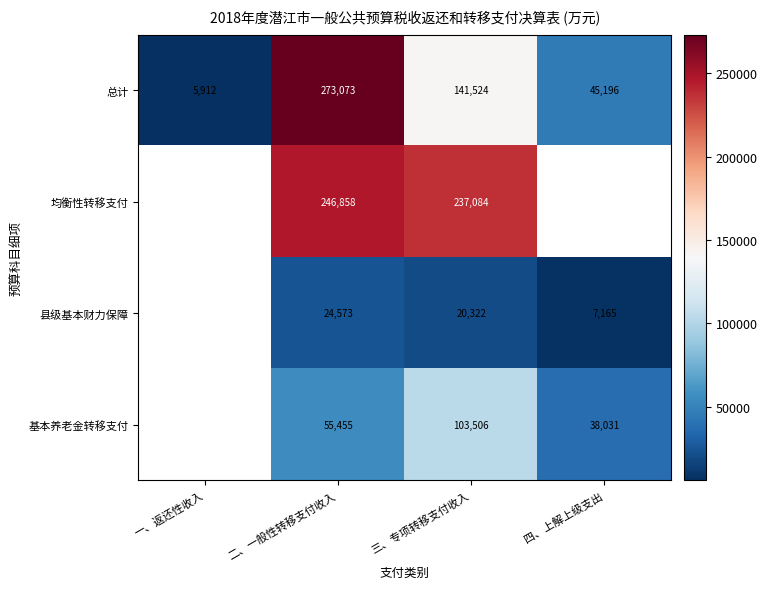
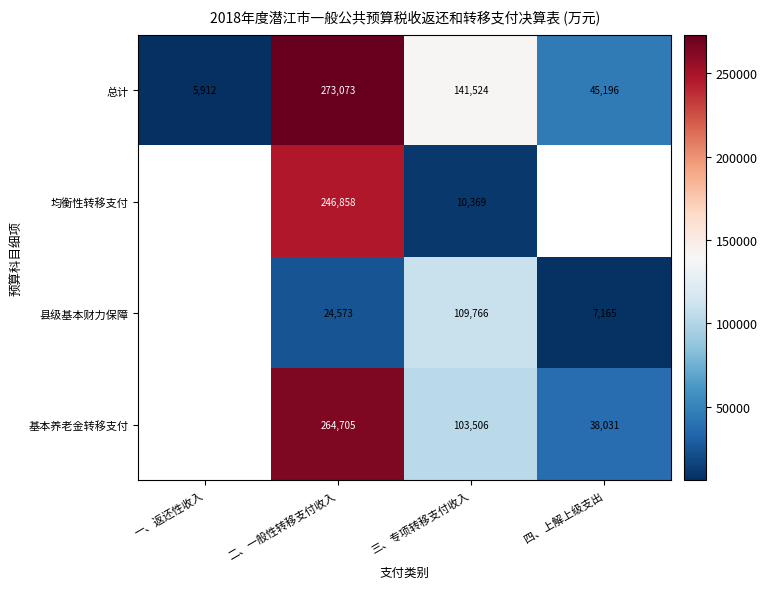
均衡性转移支付, 三、专项转移支付收入: 237,084 -> 10,369
县级基本财力保障, 三、专项转移支付收入: 20,322 -> 109,766
基本养老金转移支付, 二、一般性转移支付收入: 55,455 -> 264,705
